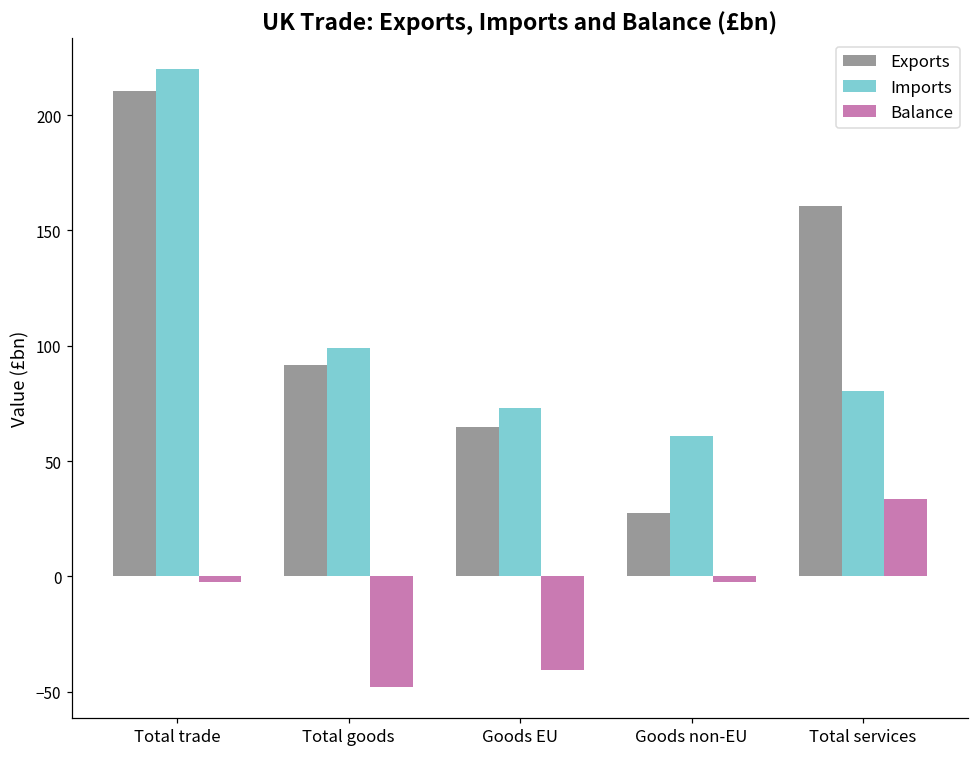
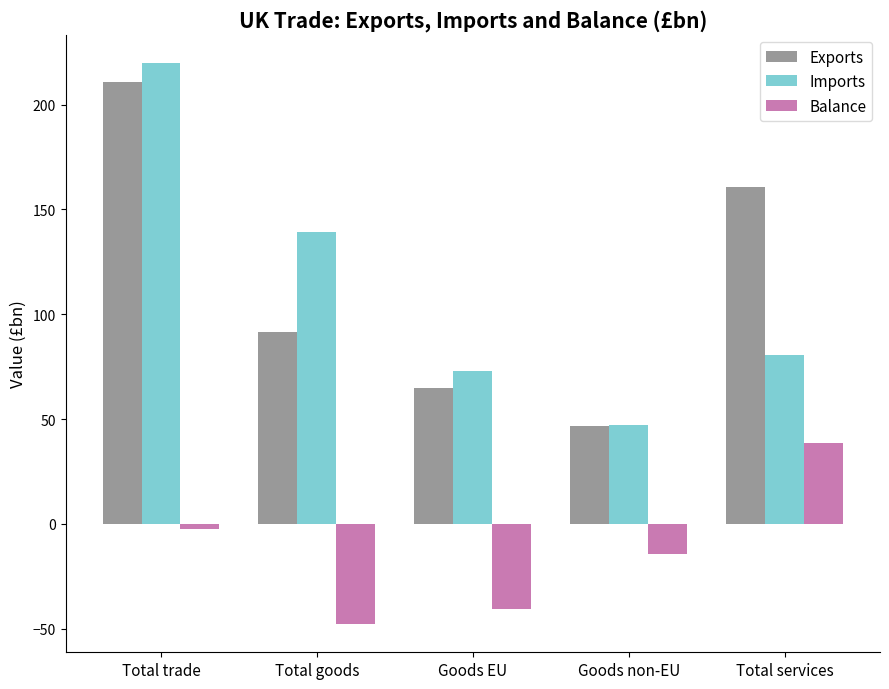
Imports, Total goods: 99 -> 139
Exports, Goods non-EU: 28 -> 47
Imports, Goods non-EU: 61 -> 47
Balance, Goods non-EU: -2 -> -14
Balance, Total services: 34 -> 39
